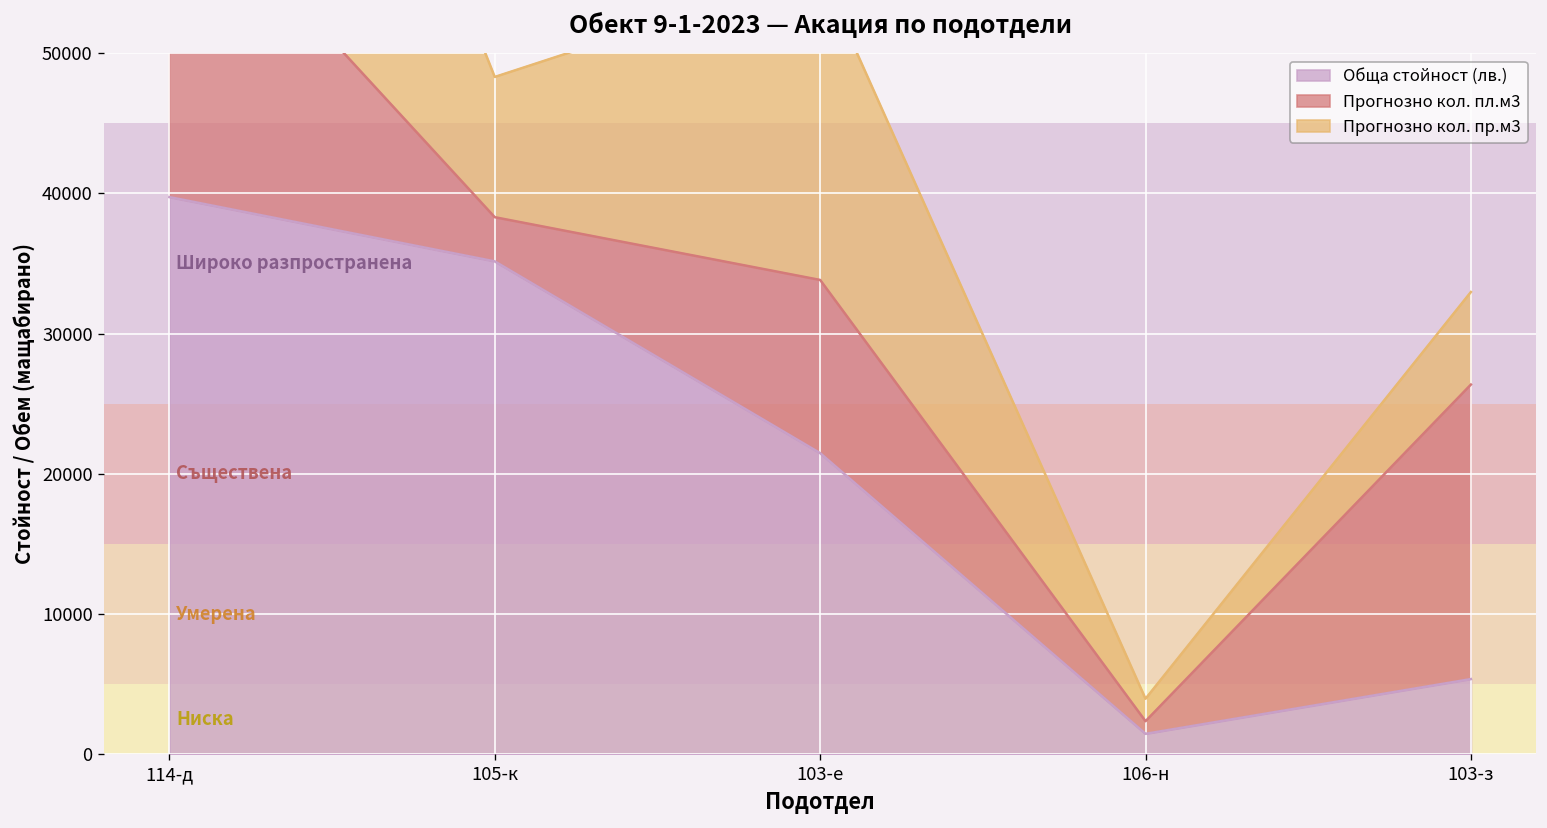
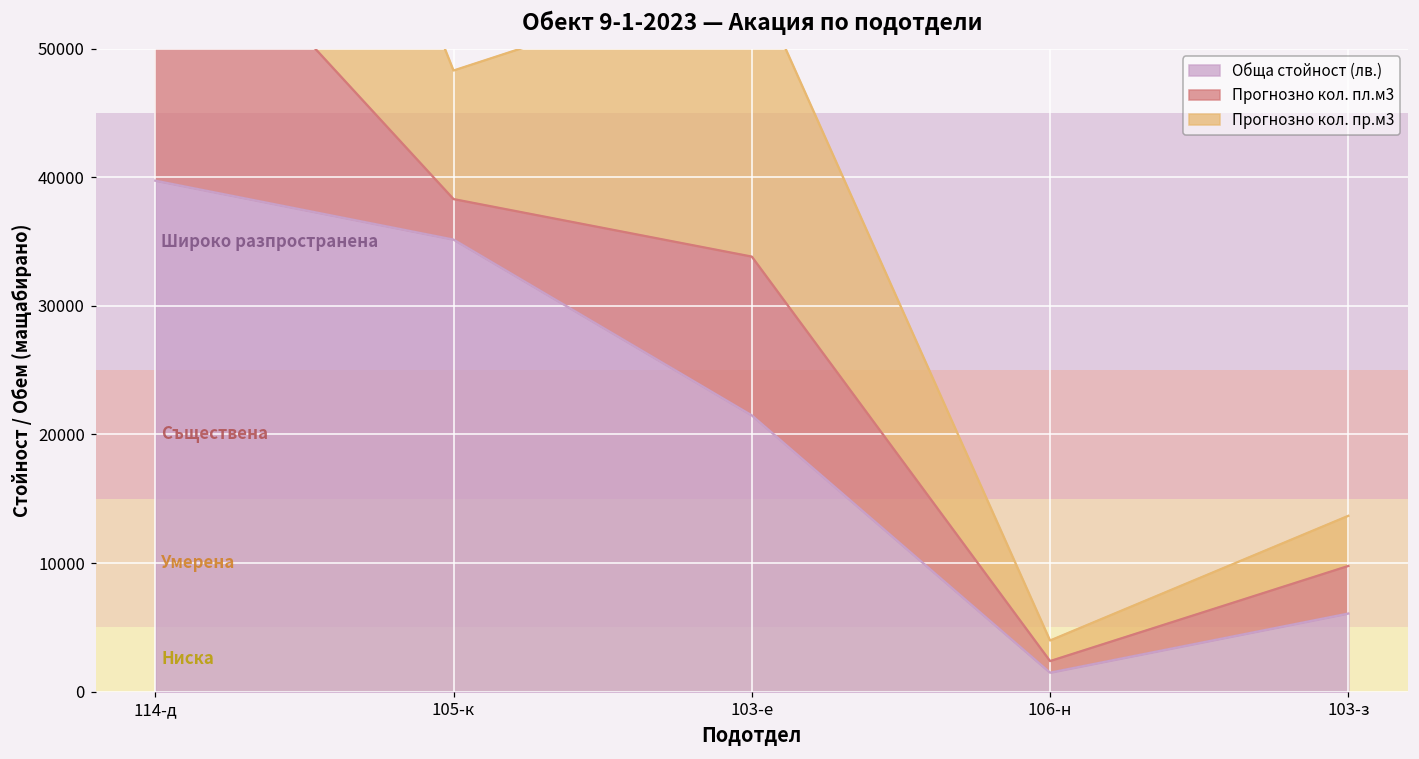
Обща стойност (лв.), 103-з: 5400 -> 6100
Прогнозно кол. пл.м3, 103-з: 21000 -> 3700
Прогнозно кол. пр.м3, 103-з: 6600 -> 3900
